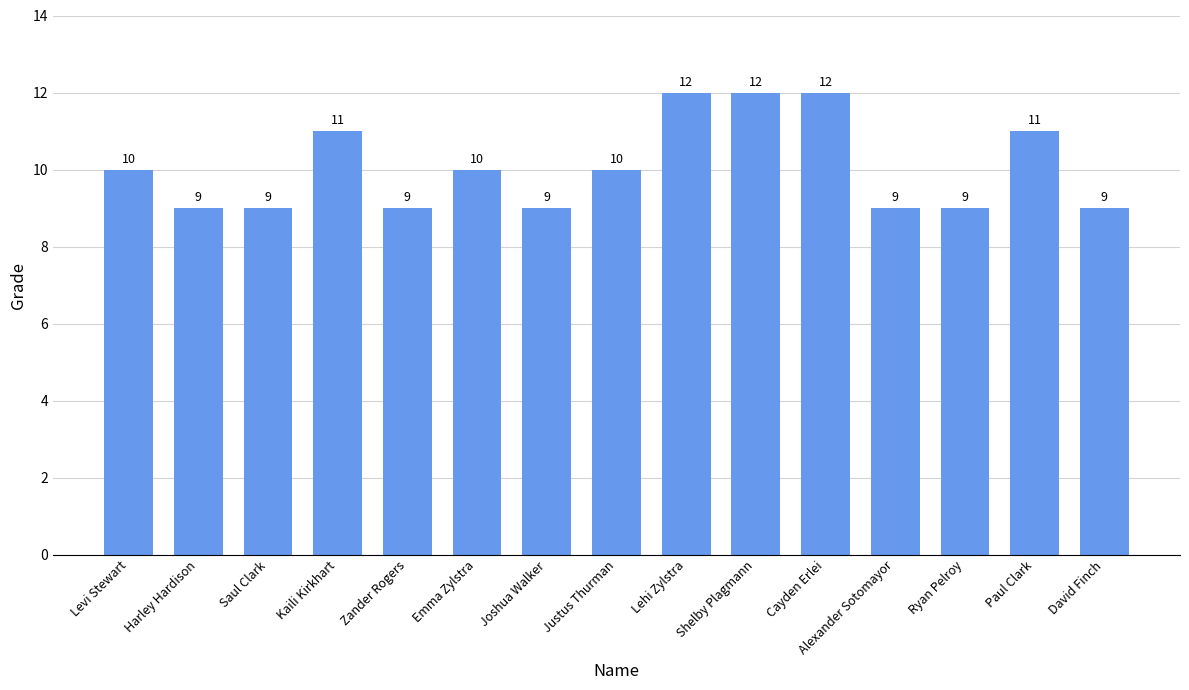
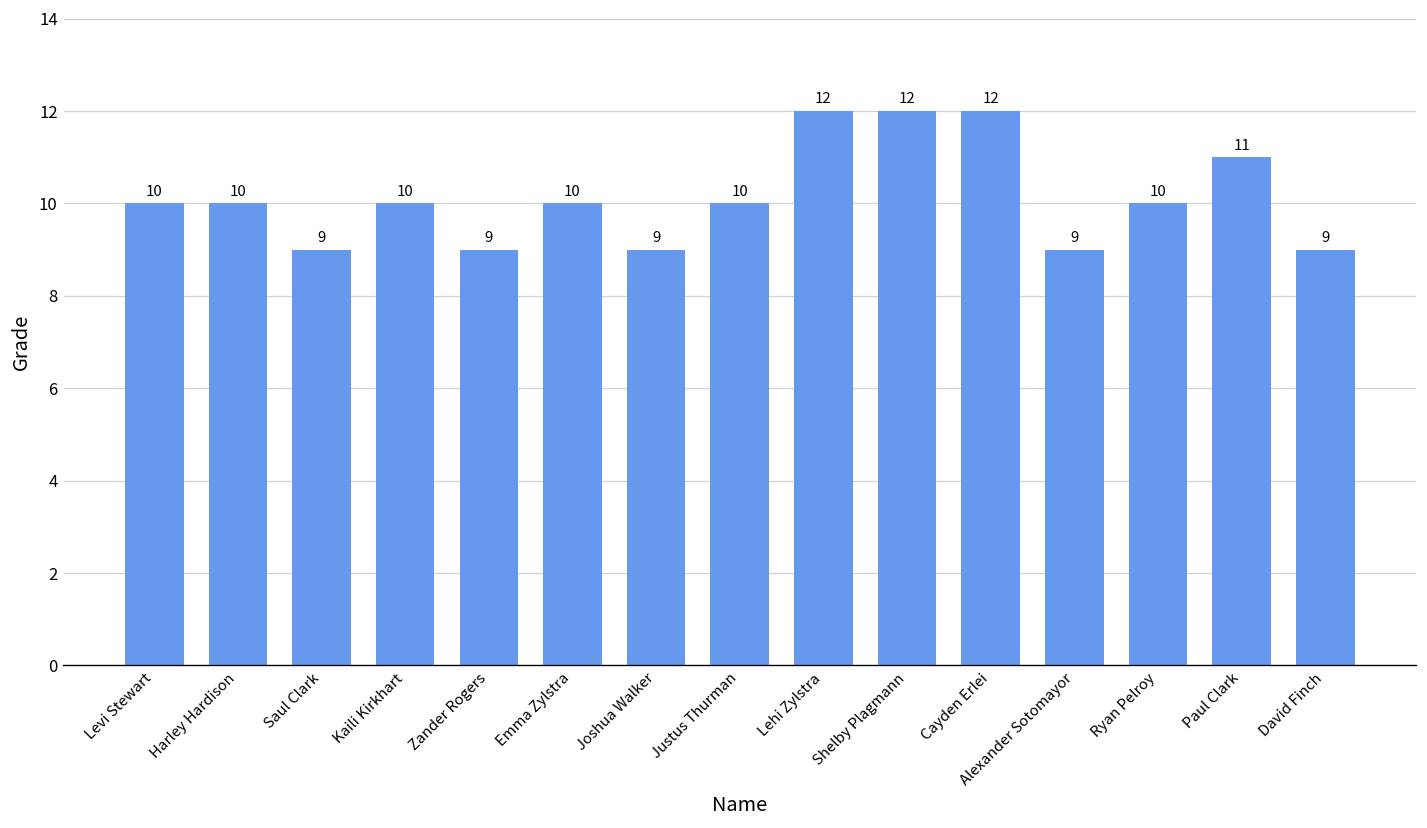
Harley Hardison: 9 -> 10
Kaili Kirkhart: 11 -> 10
Ryan Pelroy: 9 -> 10
